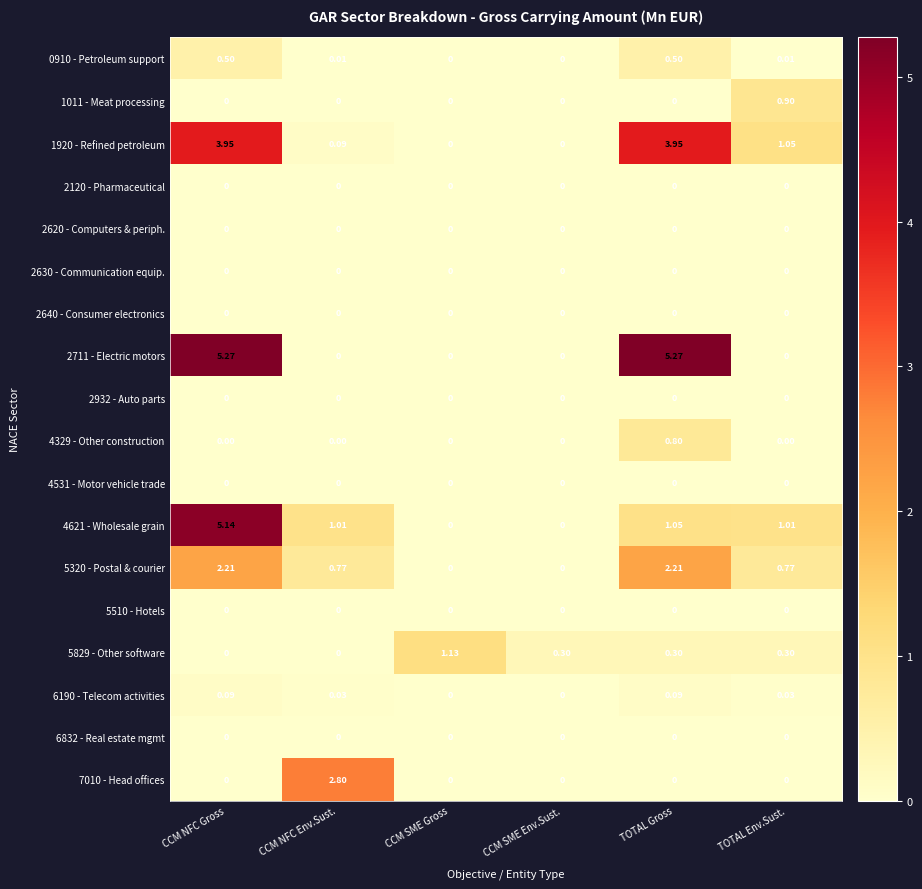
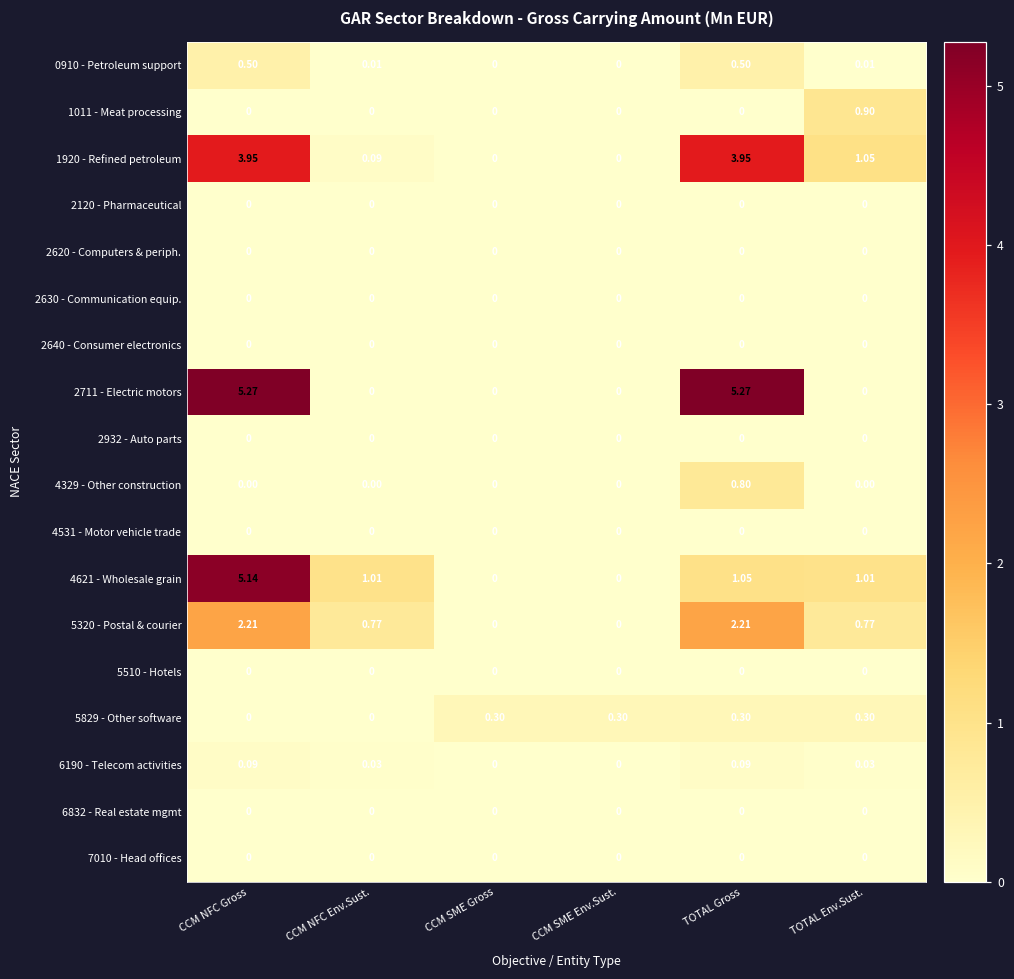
5829 - Other software, CCM SME Gross: 1.13 -> 0.30
7010 - Head offices, CCM NFC Env.Sust.: 2.80 -> 0
